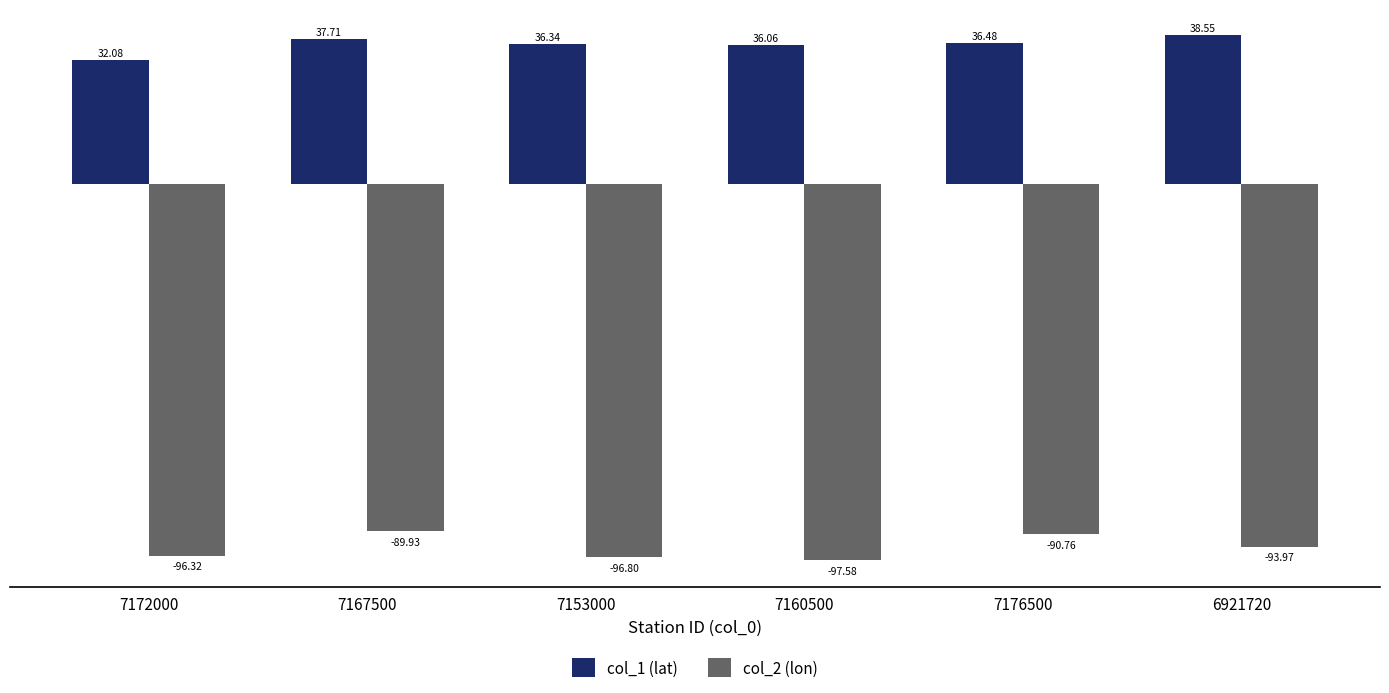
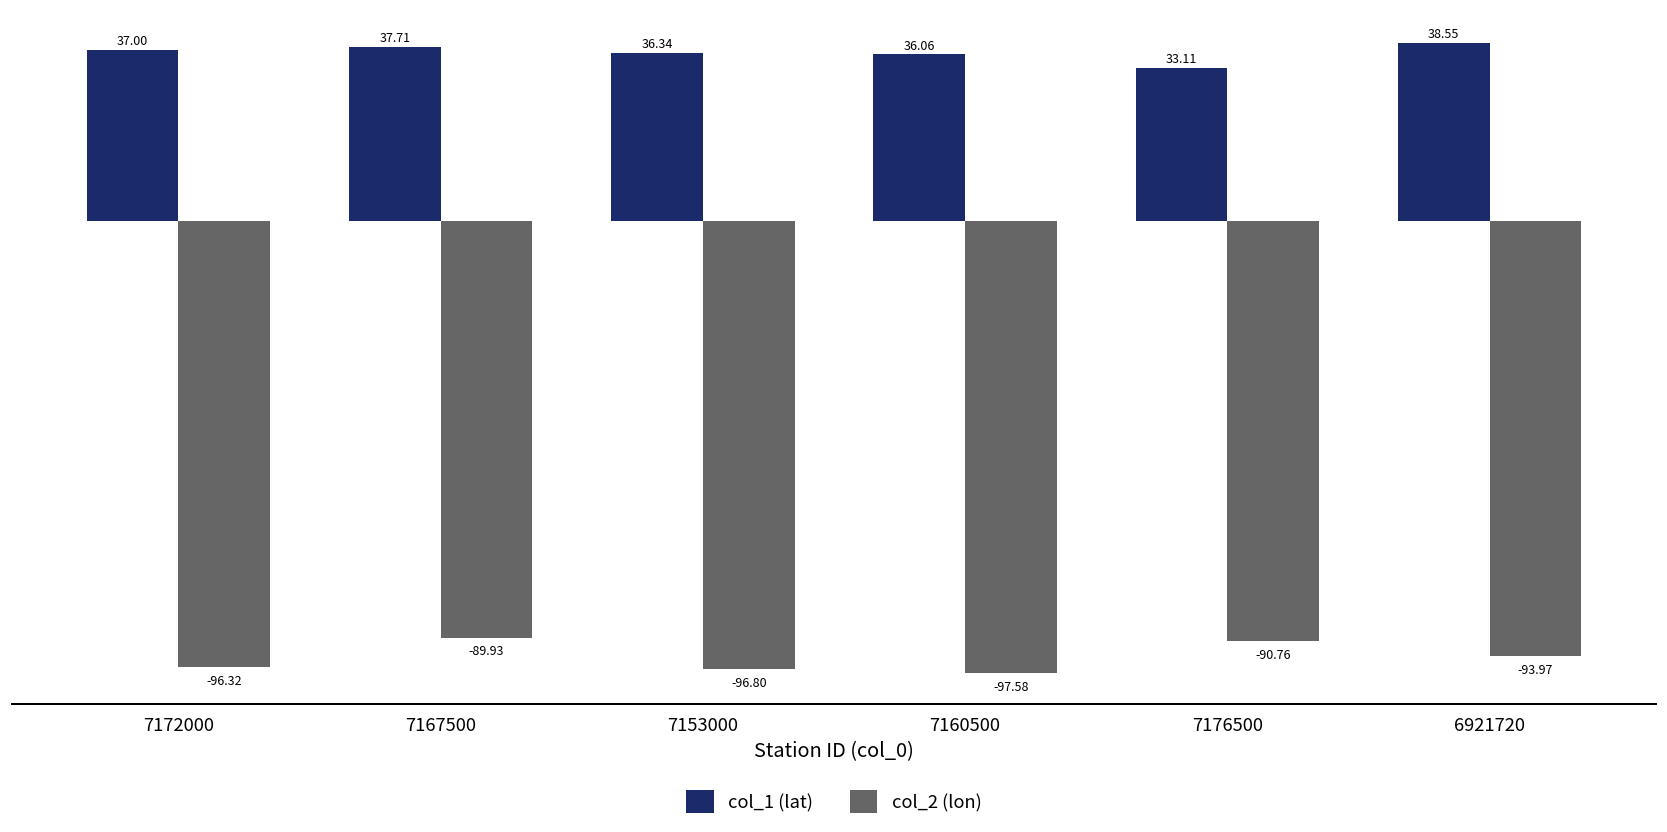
col_1 (lat), 7172000: 32.08 -> 37.00
col_1 (lat), 7176500: 36.48 -> 33.11
